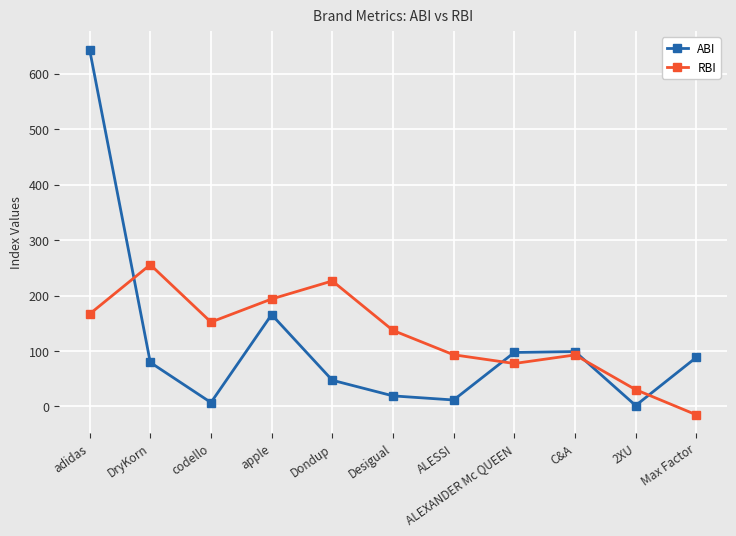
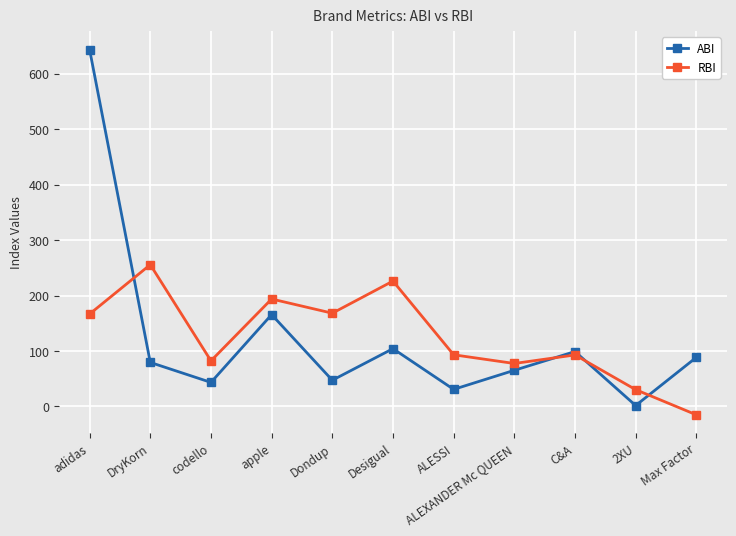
ABI, codello: 10 -> 40
RBI, codello: 150 -> 80
RBI, Dondup: 230 -> 170
ABI, Desigual: 20 -> 100
RBI, Desigual: 140 -> 230
ABI, ALESSI: 10 -> 30
ABI, ALEXANDER Mc QUEEN: 100 -> 70
